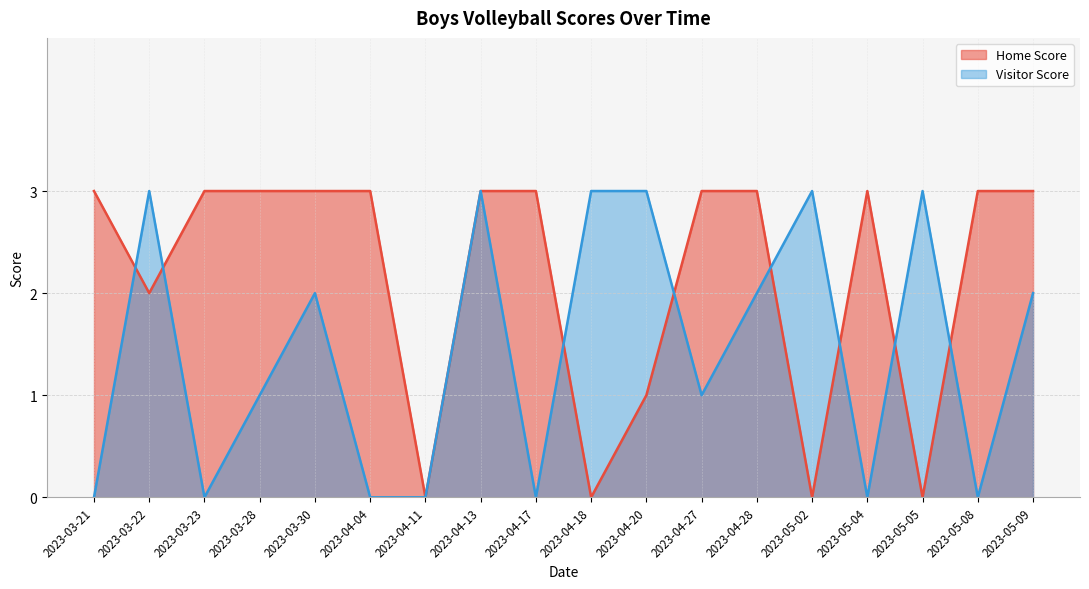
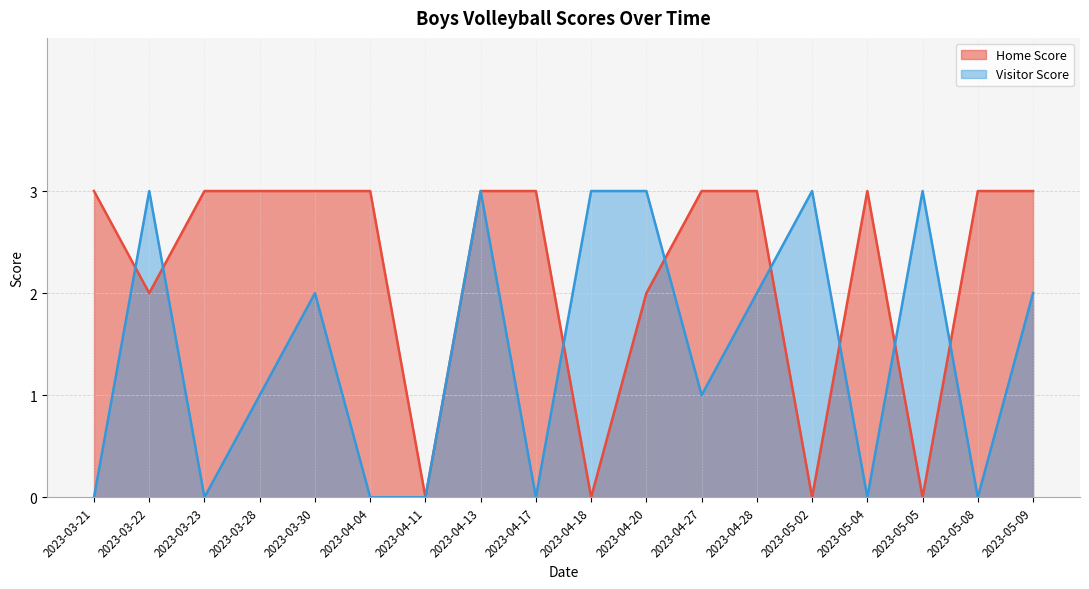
Home Score, 2023-04-20: 1 -> 2
